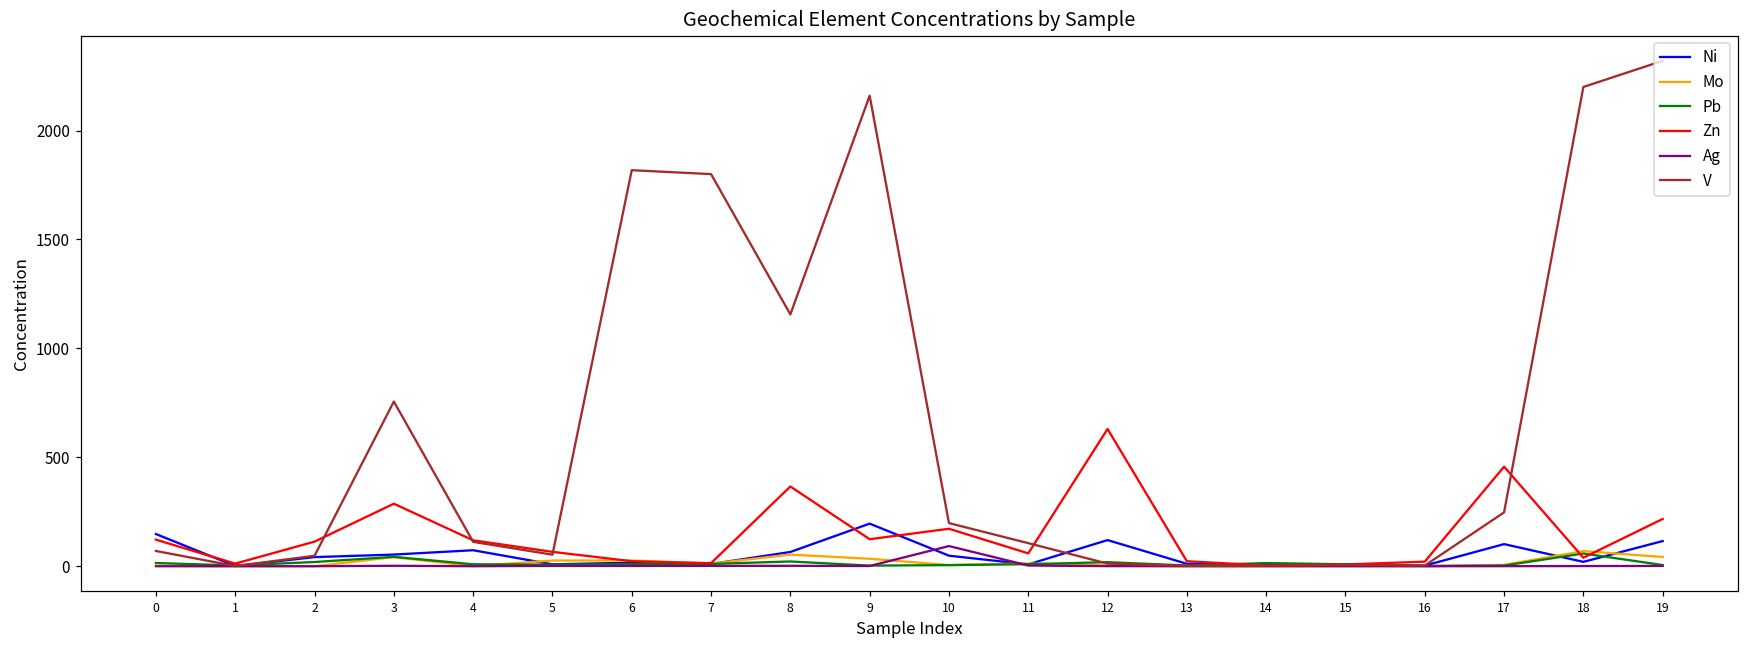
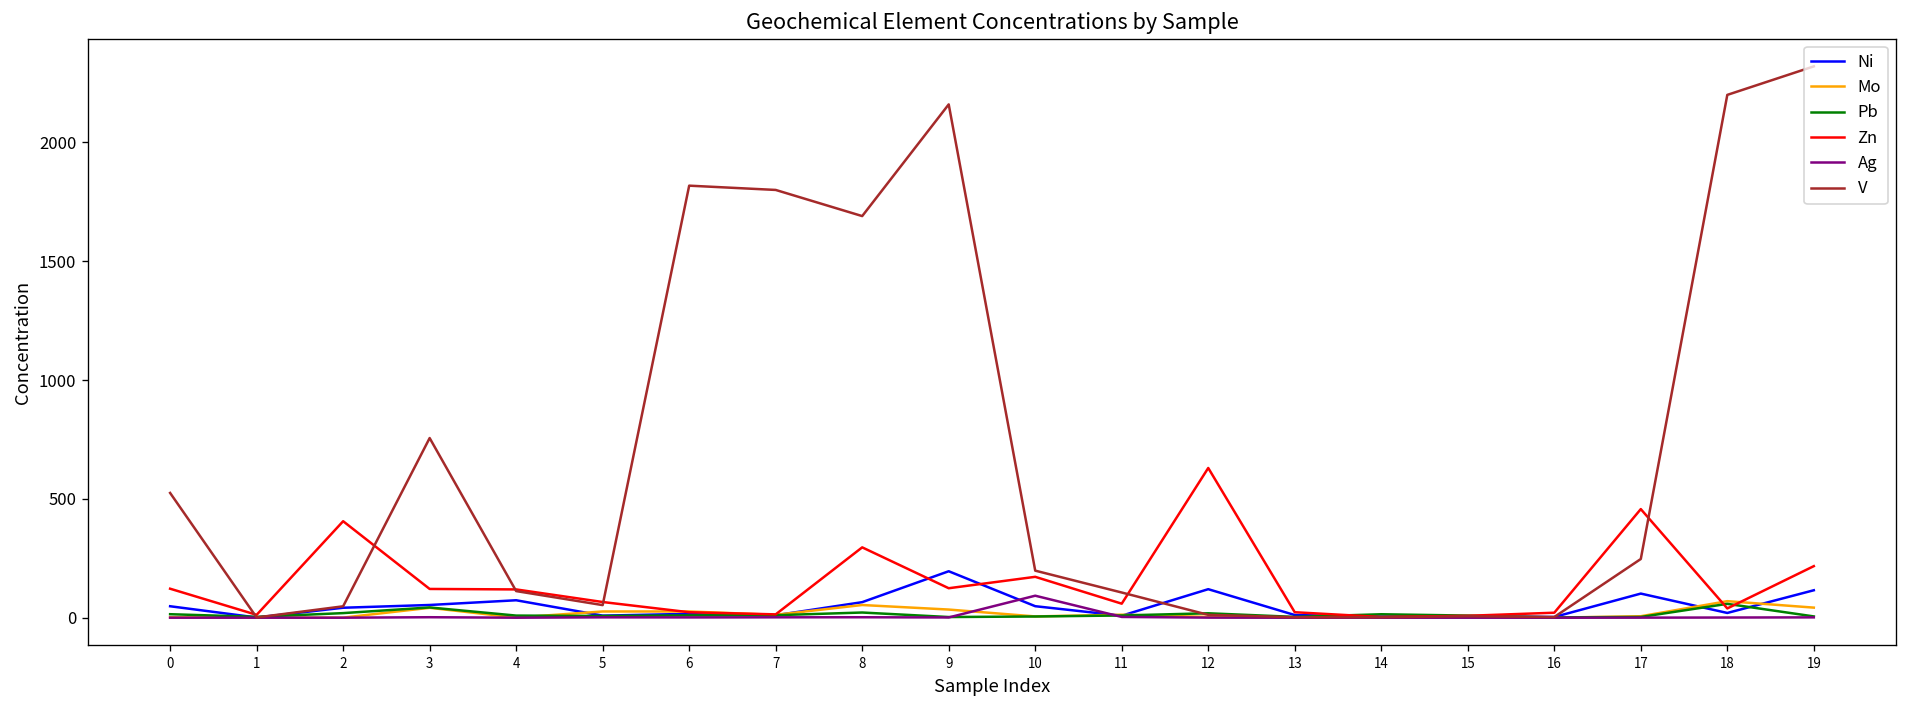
Ni, 0: 150 -> 50
V, 0: 70 -> 530
Zn, 2: 110 -> 410
Zn, 3: 290 -> 120
Zn, 8: 370 -> 300
V, 8: 1160 -> 1690
